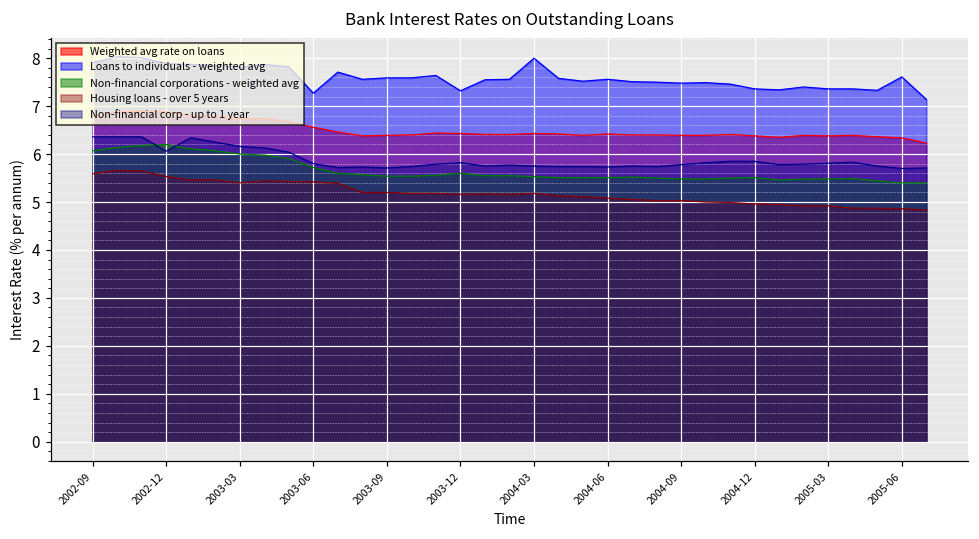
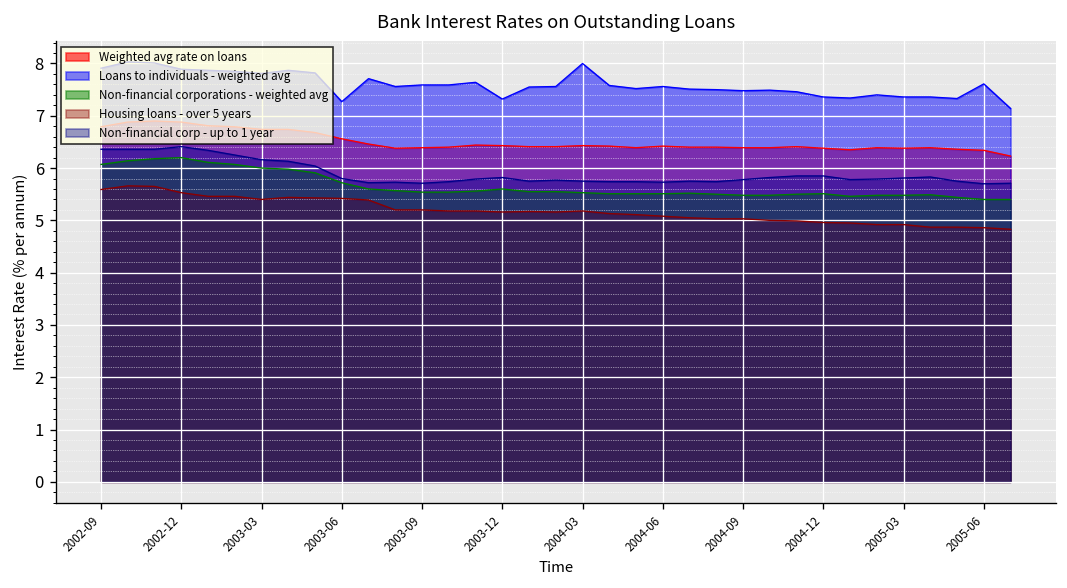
Non-financial corp - up to 1 year, 2002-12: 6.1 -> 6.4
